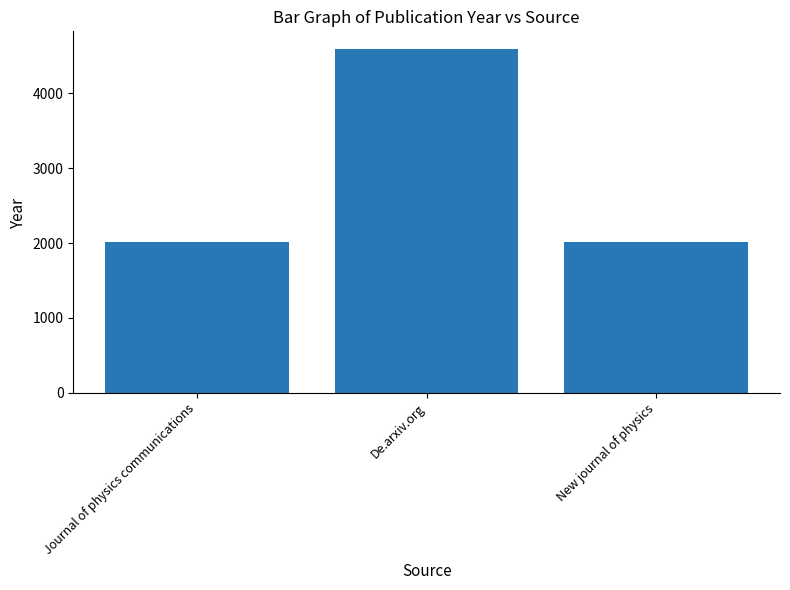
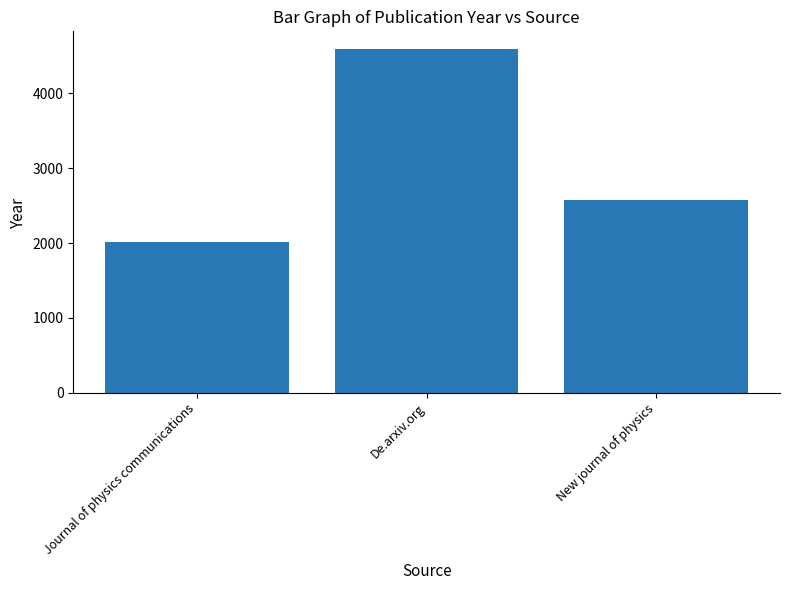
New journal of physics: 2000 -> 2600
